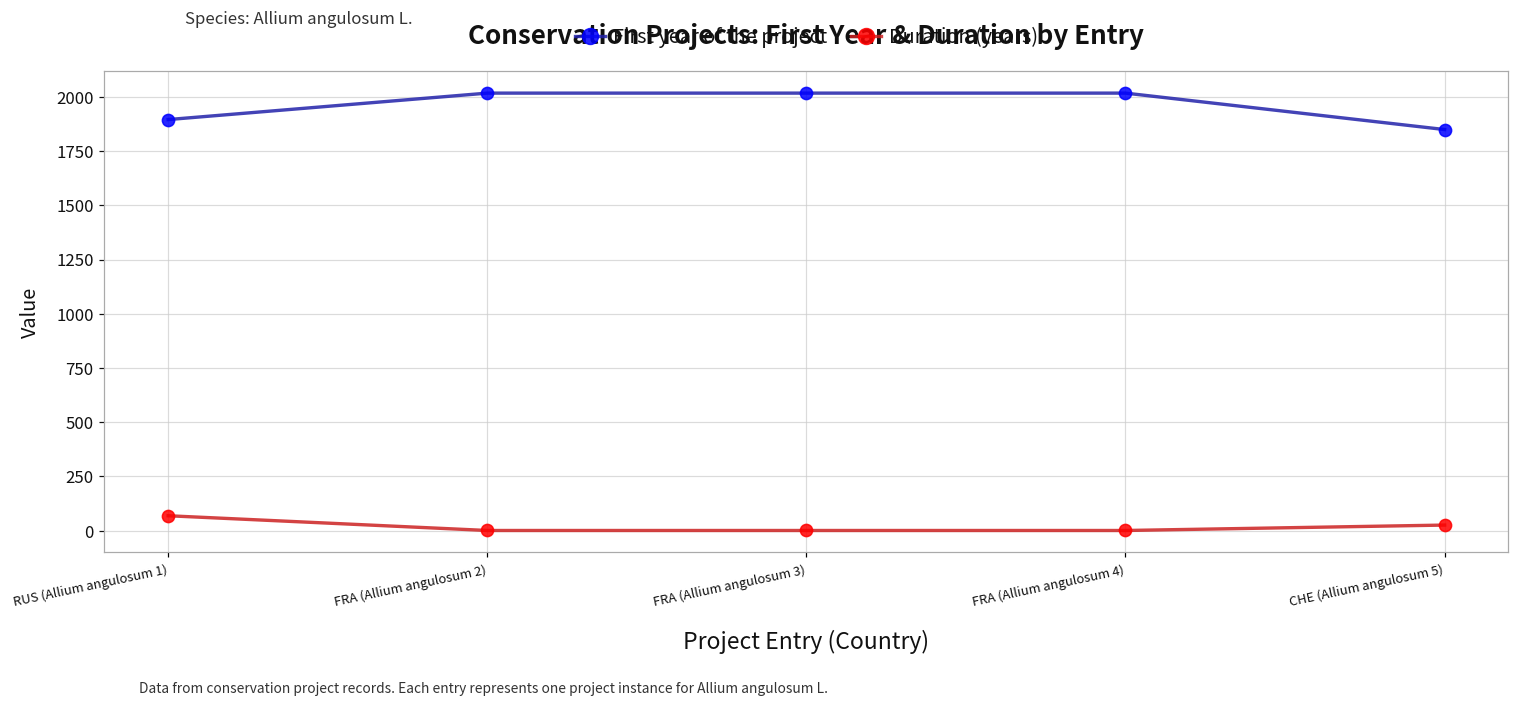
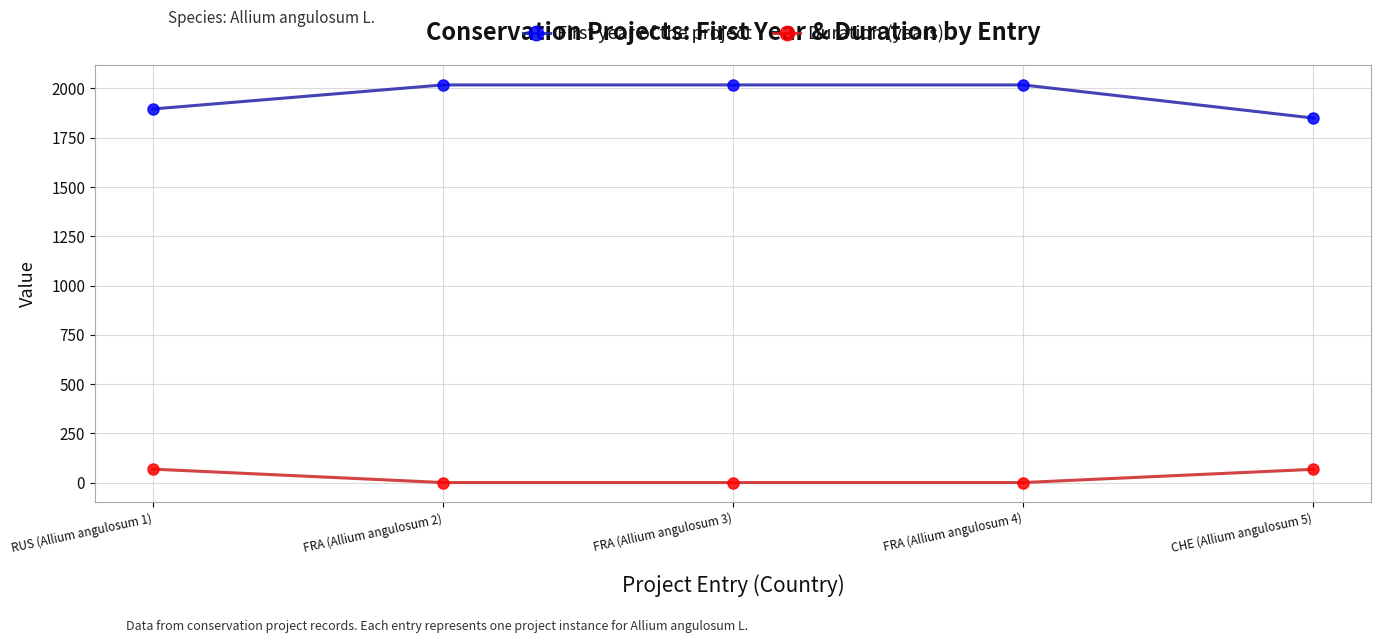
Duration (years), CHE (Allium angulosum 5): 30 -> 70
